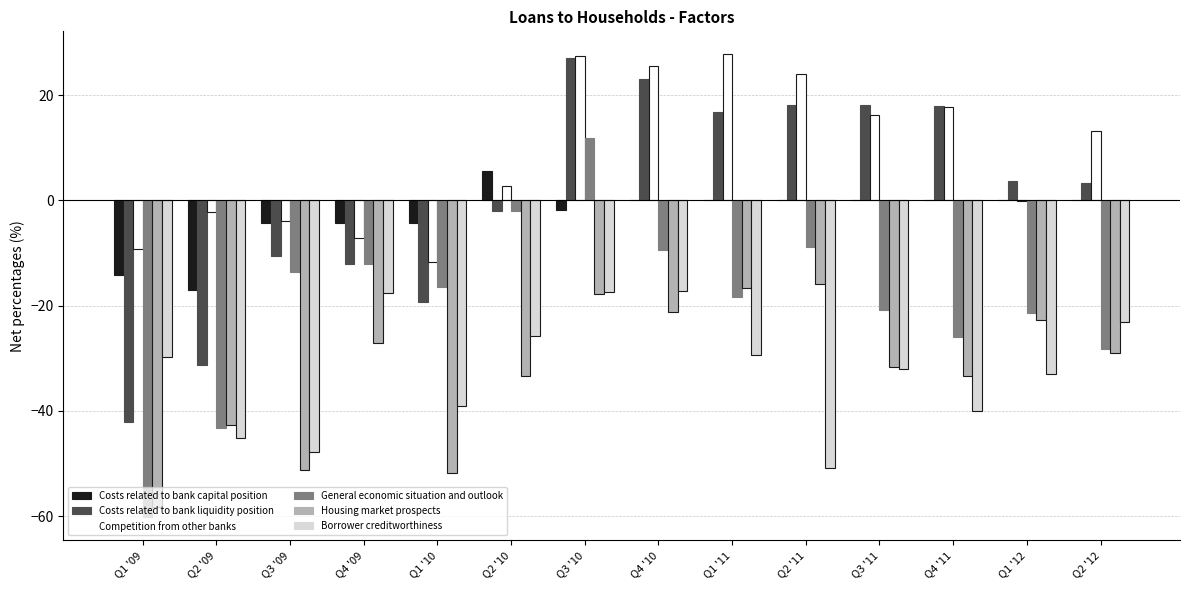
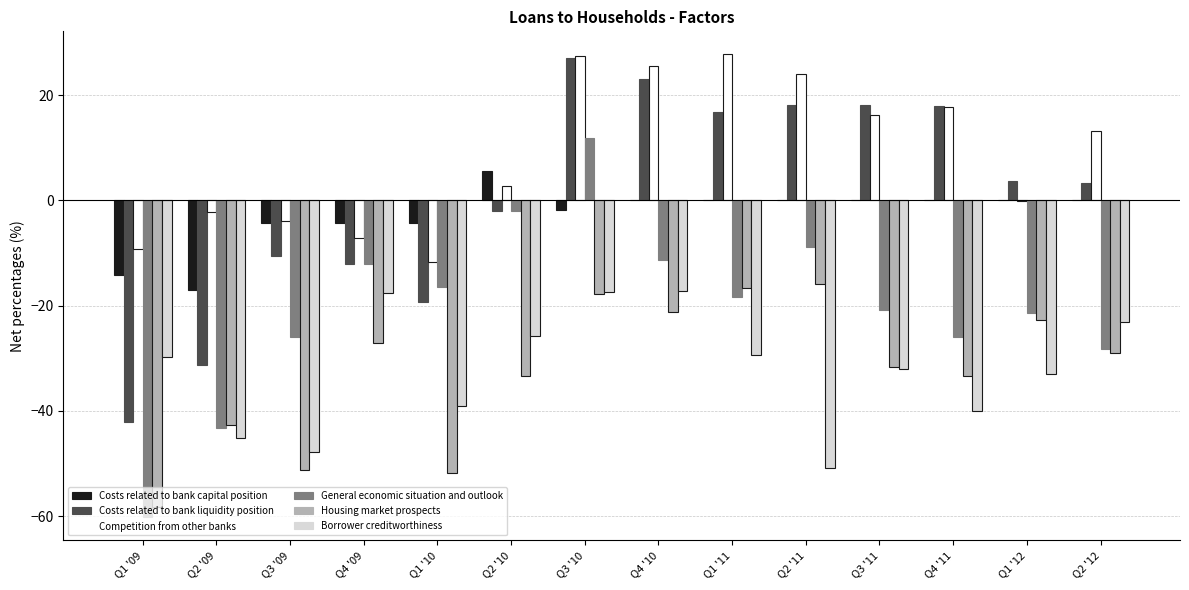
General economic situation and outlook, Q3 '09: -14 -> -26
General economic situation and outlook, Q4 '10: -9 -> -11
